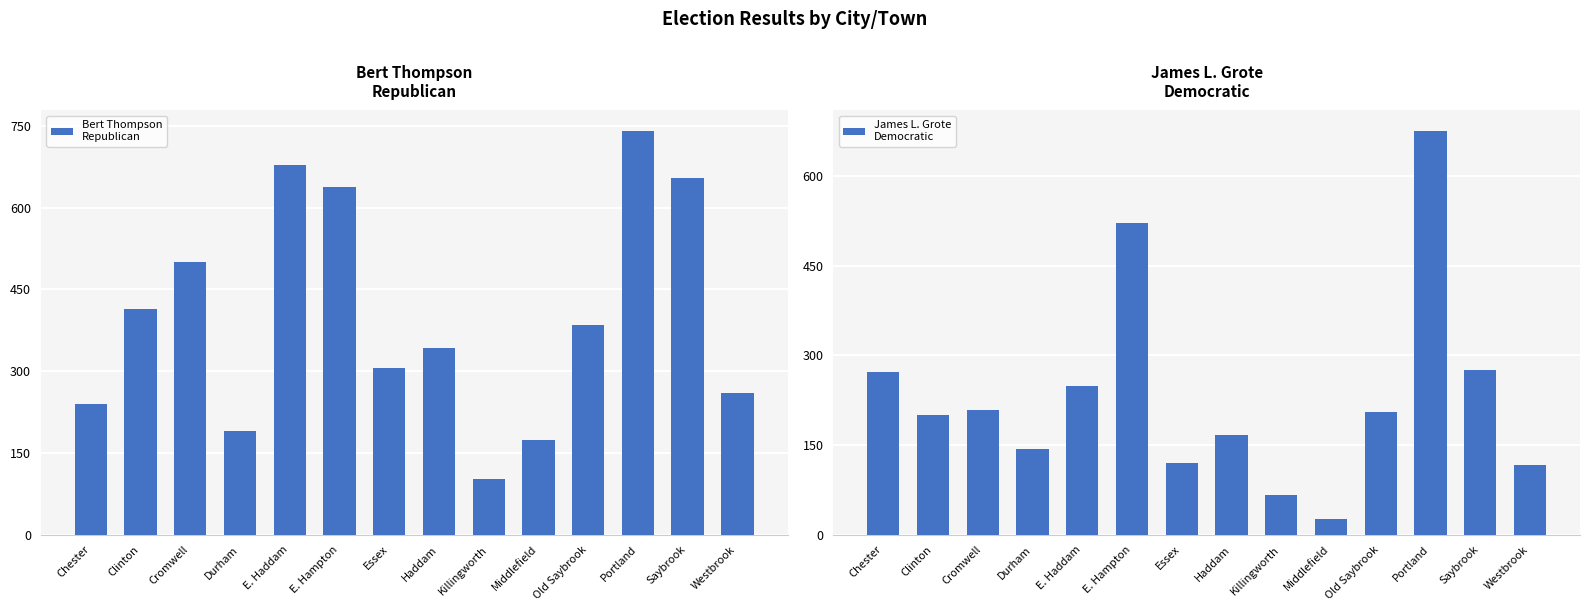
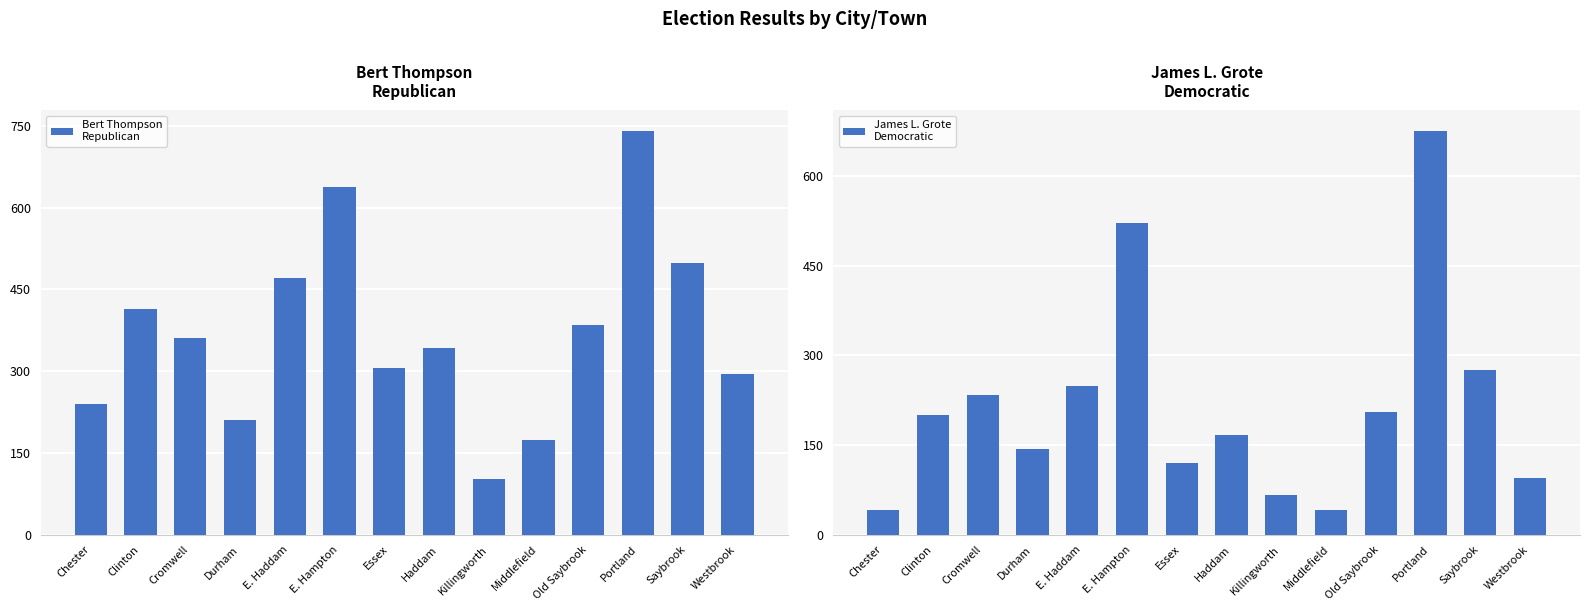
Bert Thompson Republican, Cromwell: 500 -> 360
Bert Thompson Republican, Durham: 190 -> 210
Bert Thompson Republican, E. Haddam: 680 -> 470
Bert Thompson Republican, Saybrook: 650 -> 500
Bert Thompson Republican, Westbrook: 260 -> 300
James L. Grote Democratic, Chester: 270 -> 40
James L. Grote Democratic, Cromwell: 210 -> 230
James L. Grote Democratic, Middlefield: 30 -> 40
James L. Grote Democratic, Westbrook: 120 -> 100
